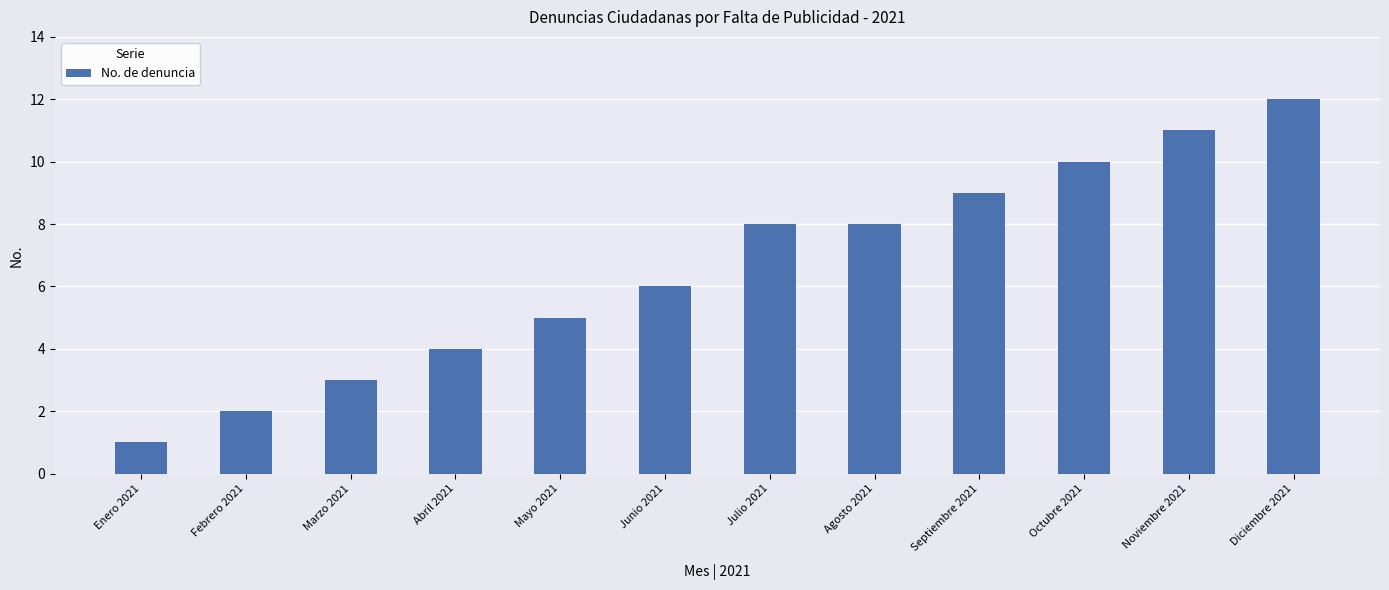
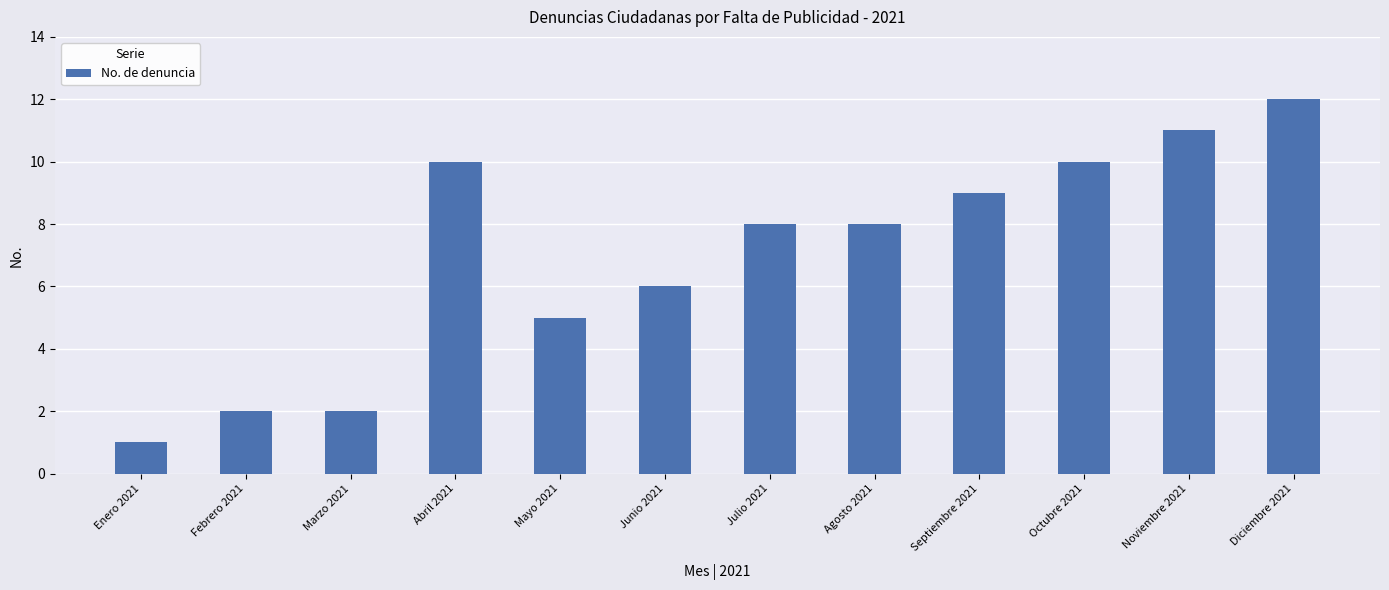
Marzo 2021: 3 -> 2
Abril 2021: 4 -> 10
